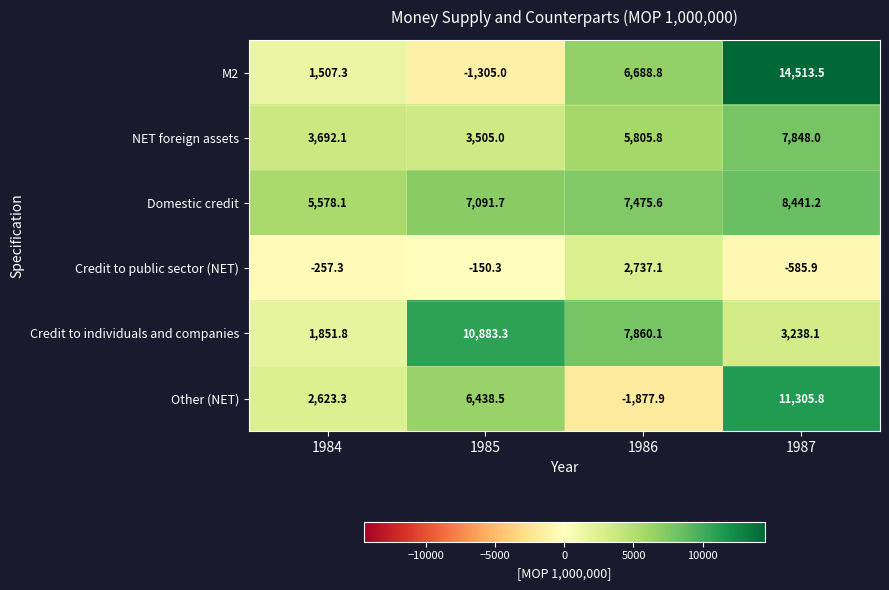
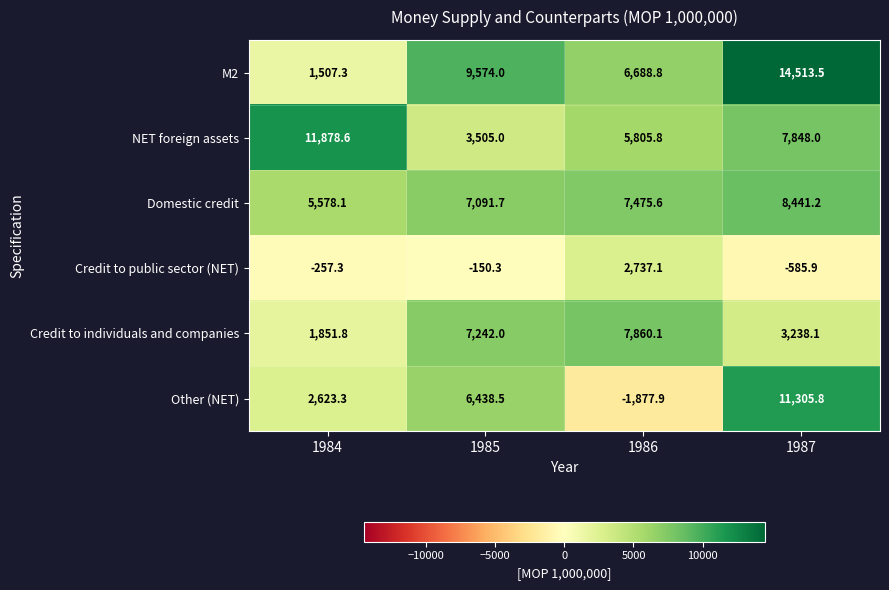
M2, 1985: -1,305.0 -> 9,574.0
NET foreign assets, 1984: 3,692.1 -> 11,878.6
Credit to individuals and companies, 1985: 10,883.3 -> 7,242.0
